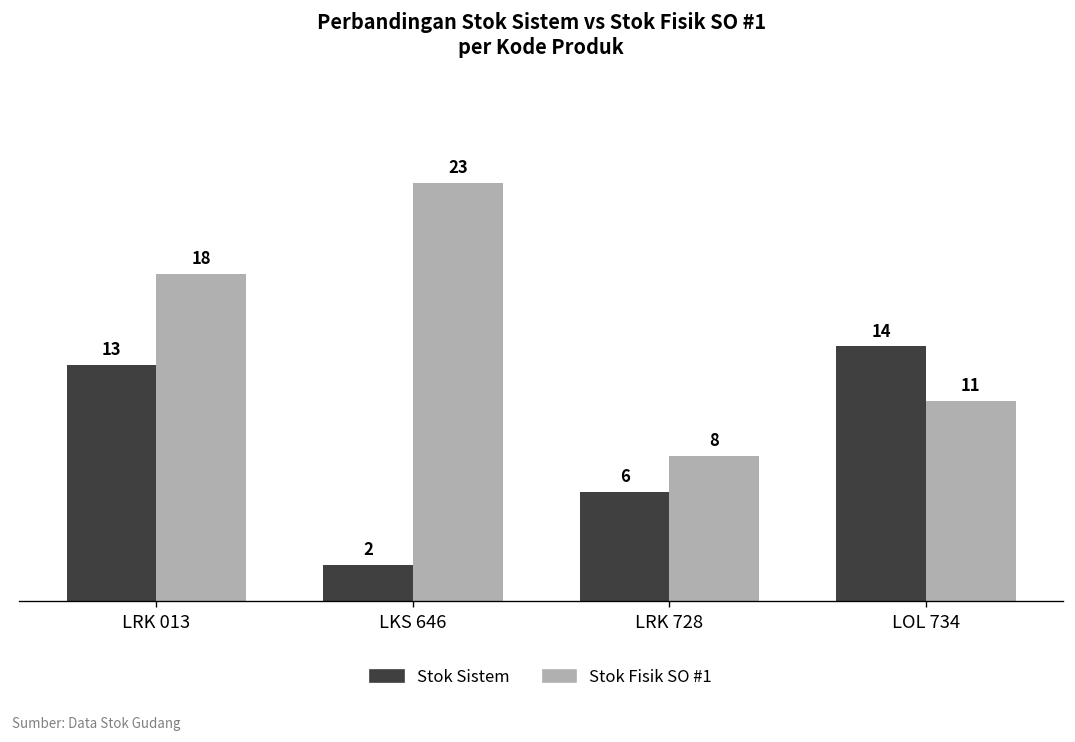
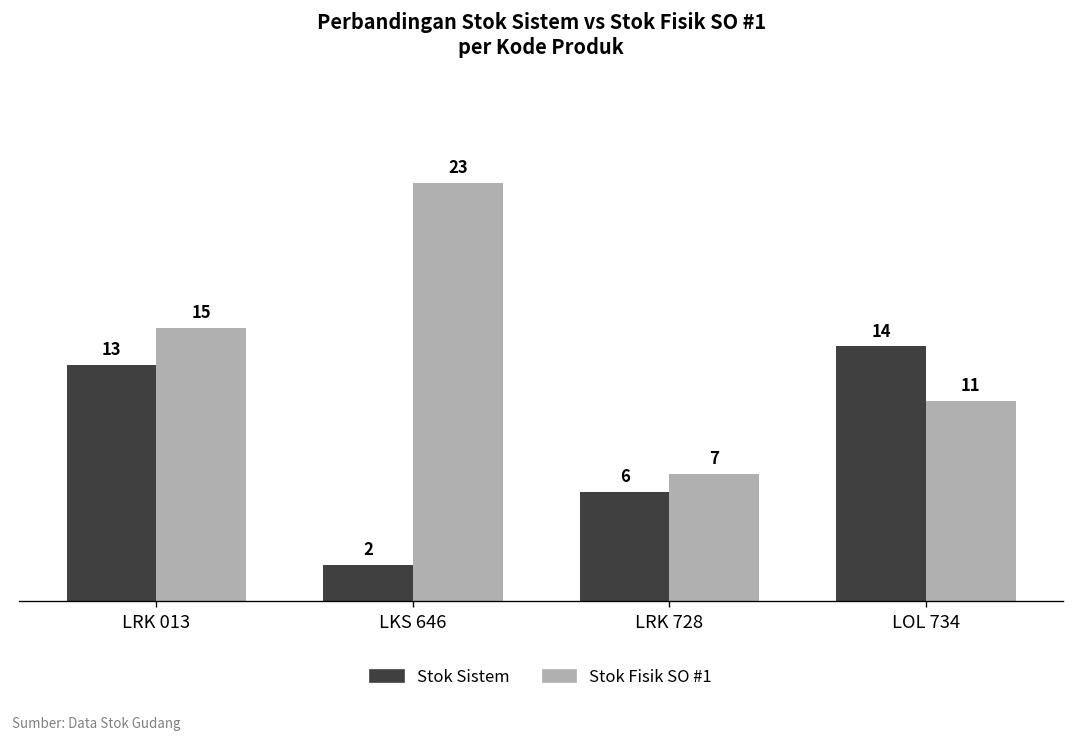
Stok Fisik SO #1, LRK 013: 18 -> 15
Stok Fisik SO #1, LRK 728: 8 -> 7
